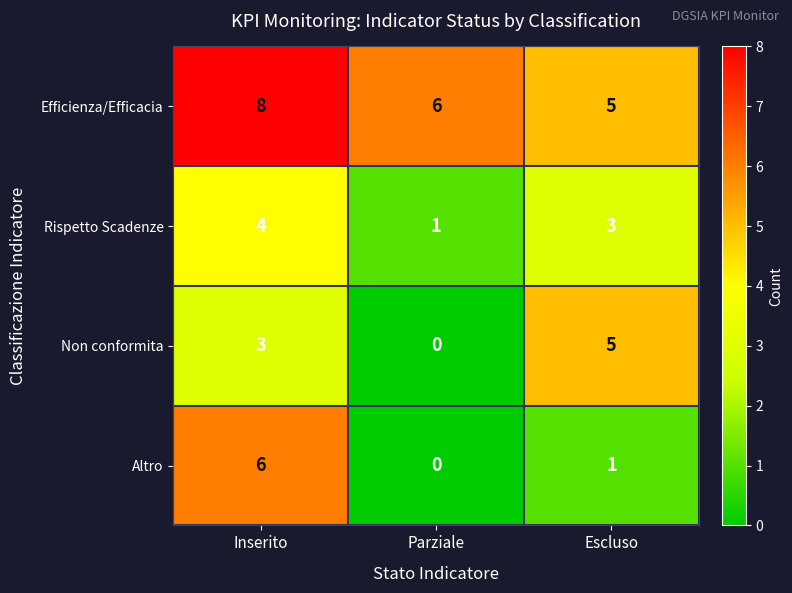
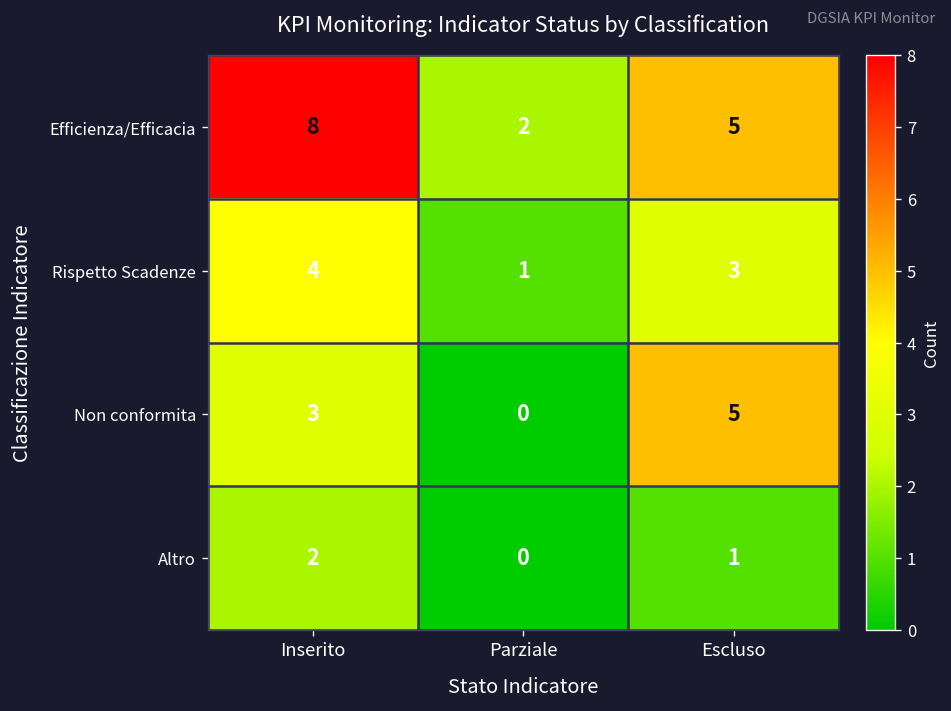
Efficienza/Efficacia, Parziale: 6 -> 2
Altro, Inserito: 6 -> 2
